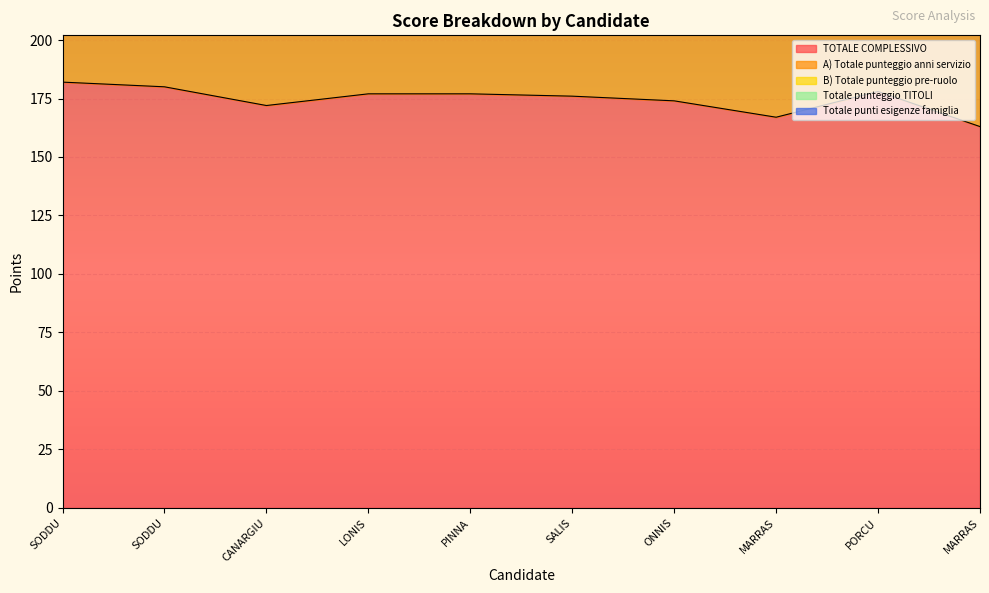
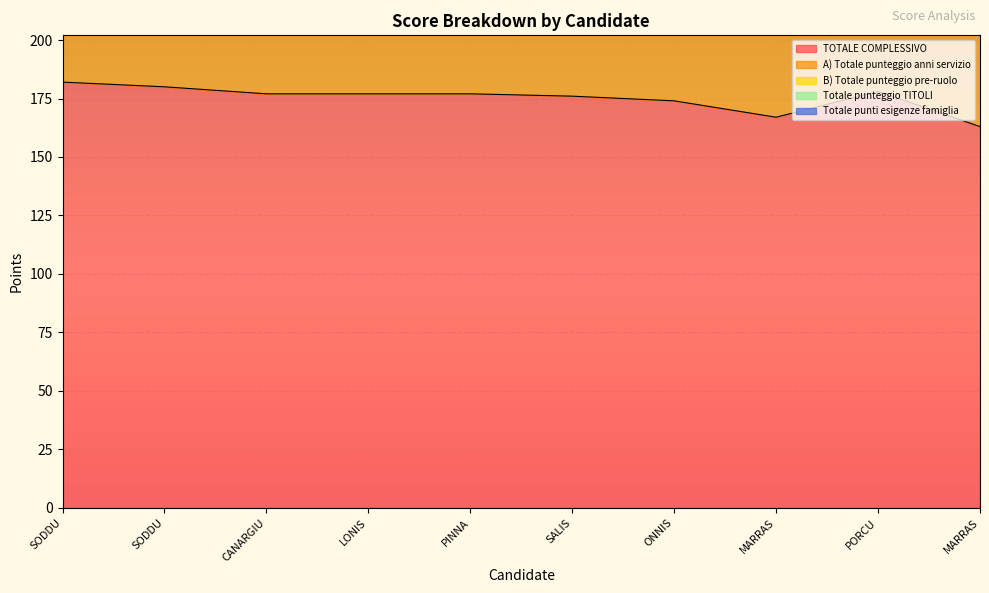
TOTALE COMPLESSIVO, CANARGIU: 172 -> 177
